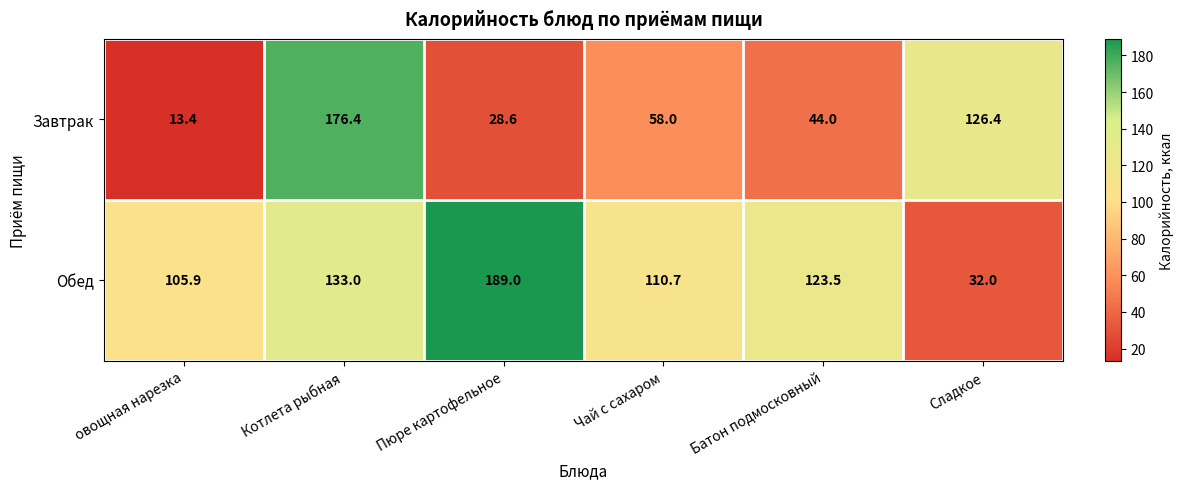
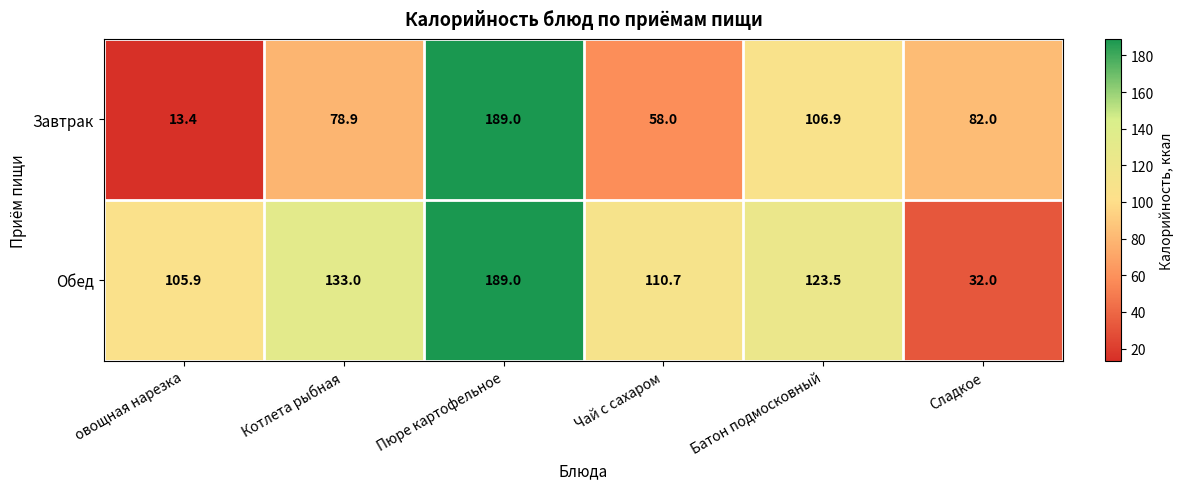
Завтрак, Котлета рыбная: 176.4 -> 78.9
Завтрак, Пюре картофельное: 28.6 -> 189.0
Завтрак, Батон подмосковный: 44.0 -> 106.9
Завтрак, Сладкое: 126.4 -> 82.0
